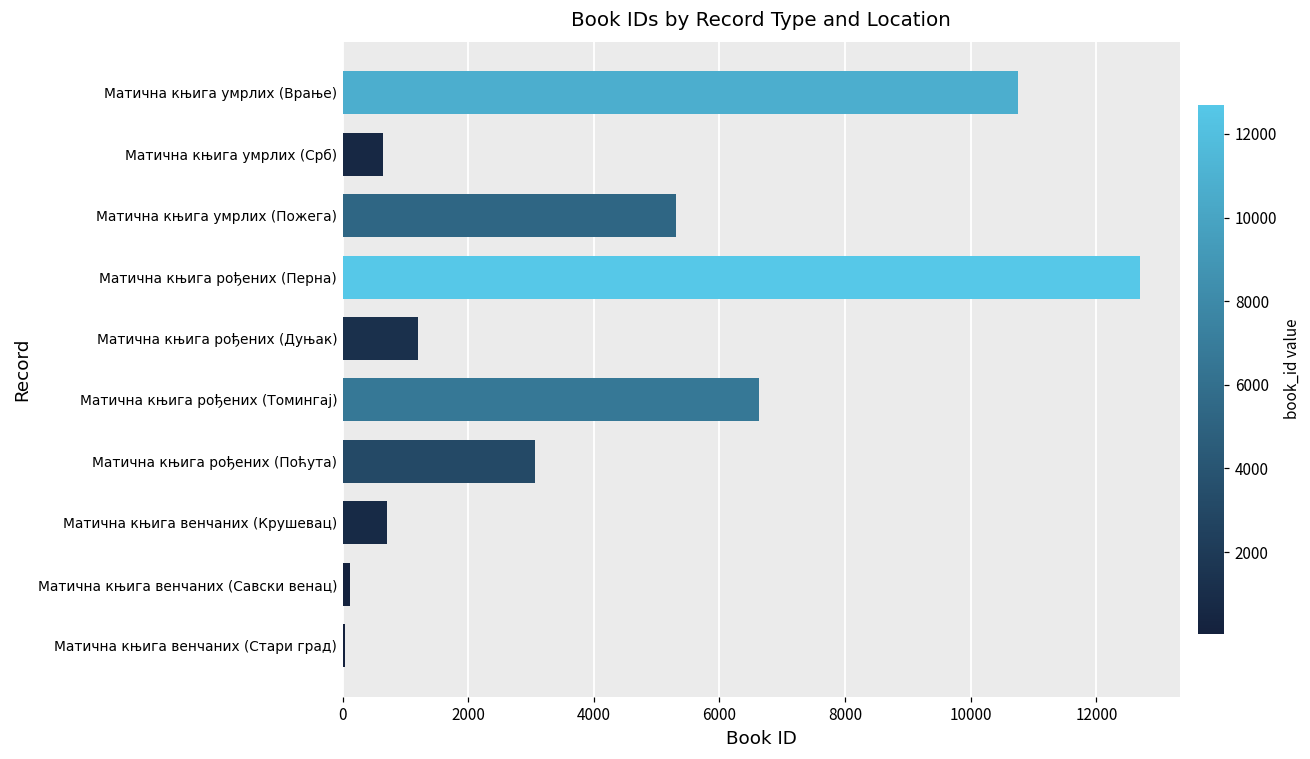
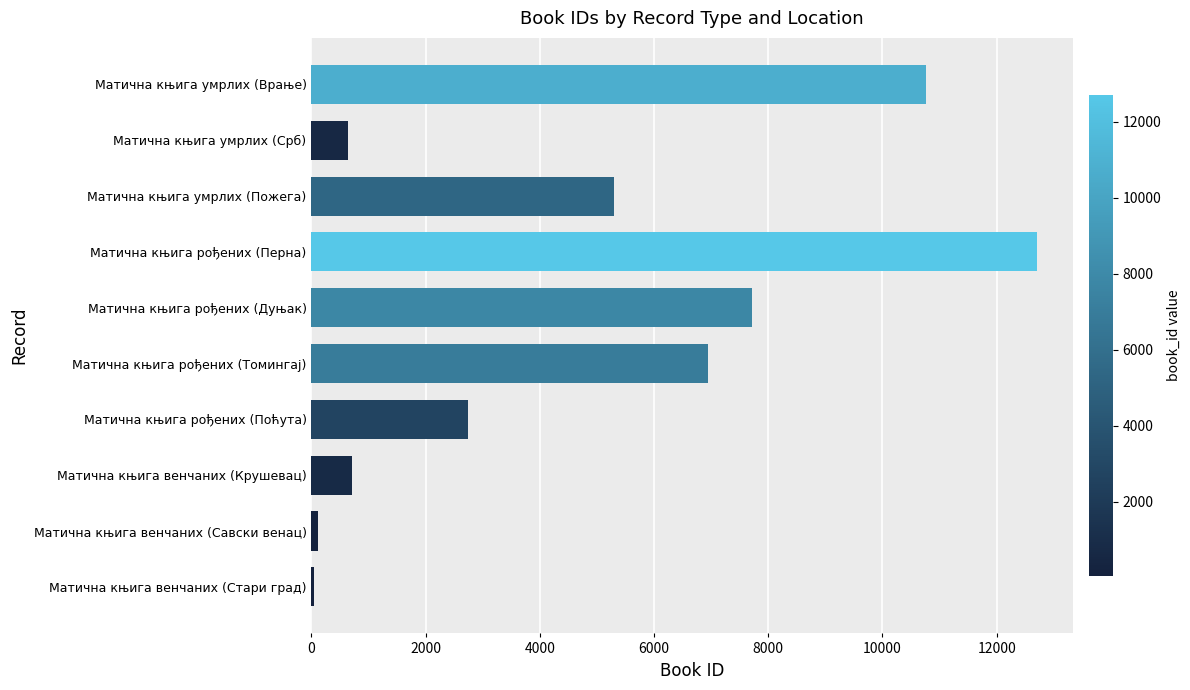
Матична књига рођених (Дуњак): 1200 -> 7700
Матична књига рођених (Томингај): 6600 -> 6900
Матична књига рођених (Поћута): 3100 -> 2700
